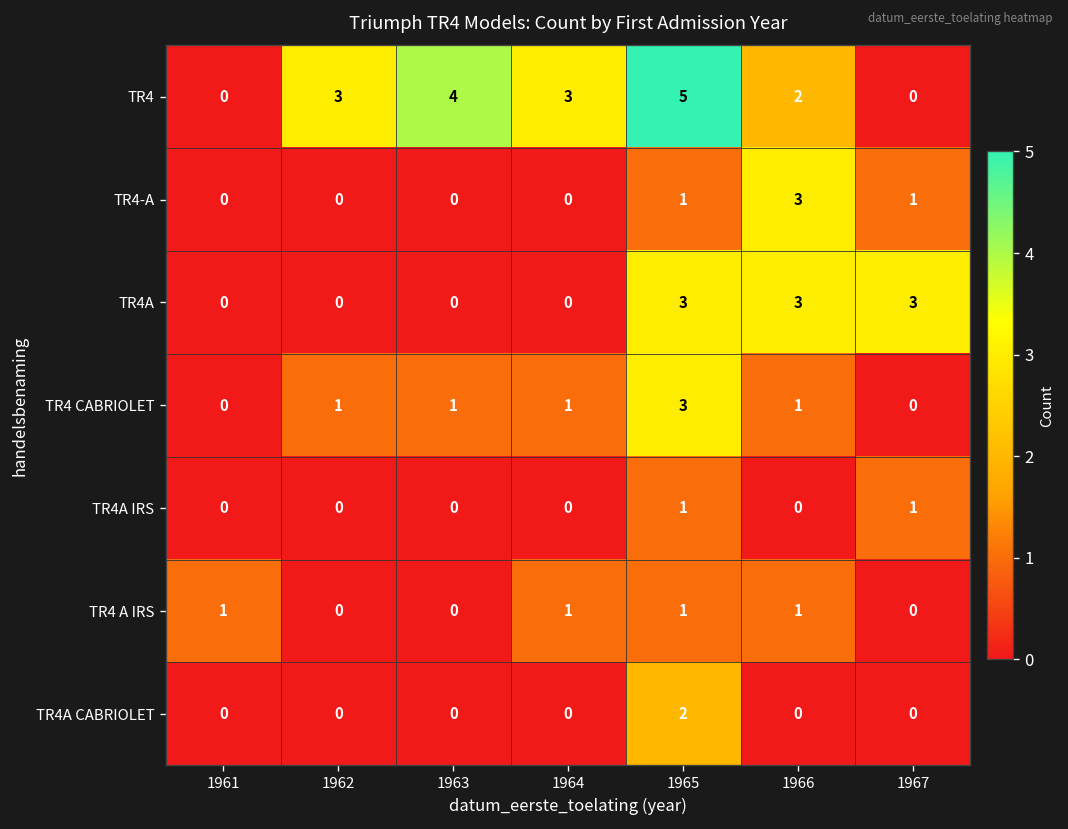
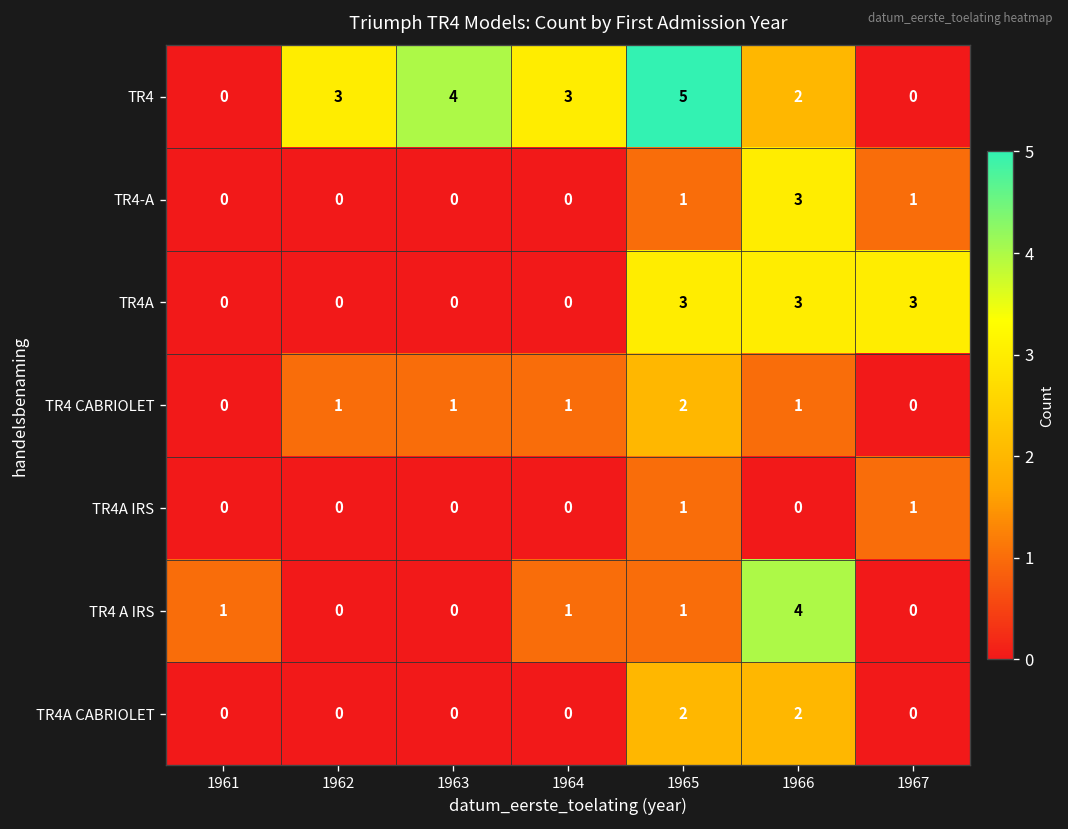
TR4 CABRIOLET, 1965: 3 -> 2
TR4 A IRS, 1966: 1 -> 4
TR4A CABRIOLET, 1966: 0 -> 2
